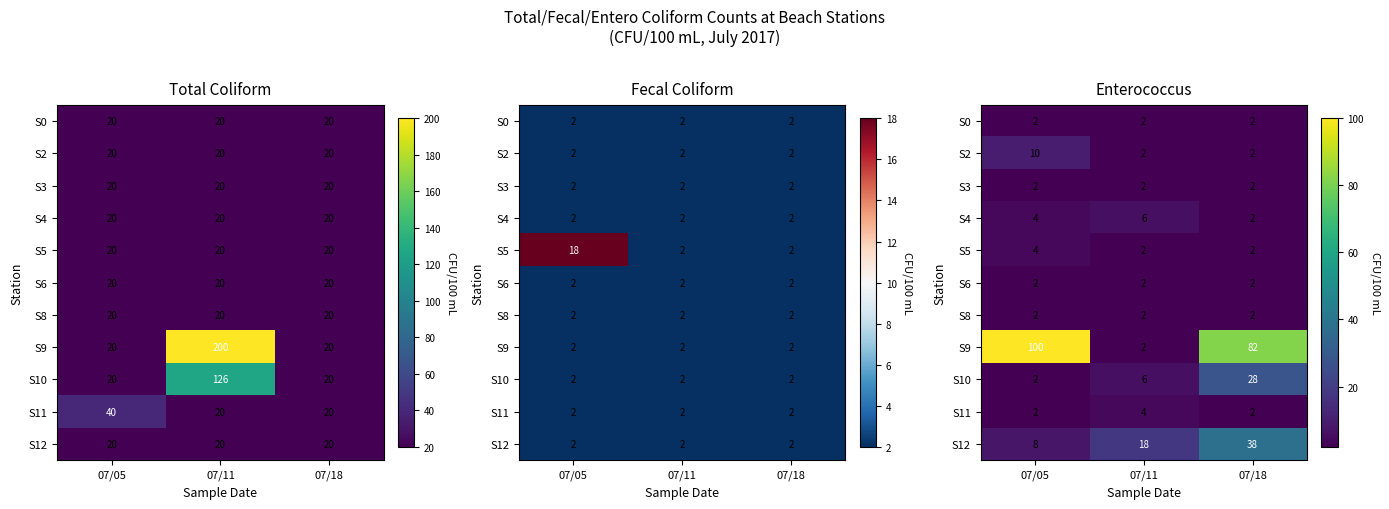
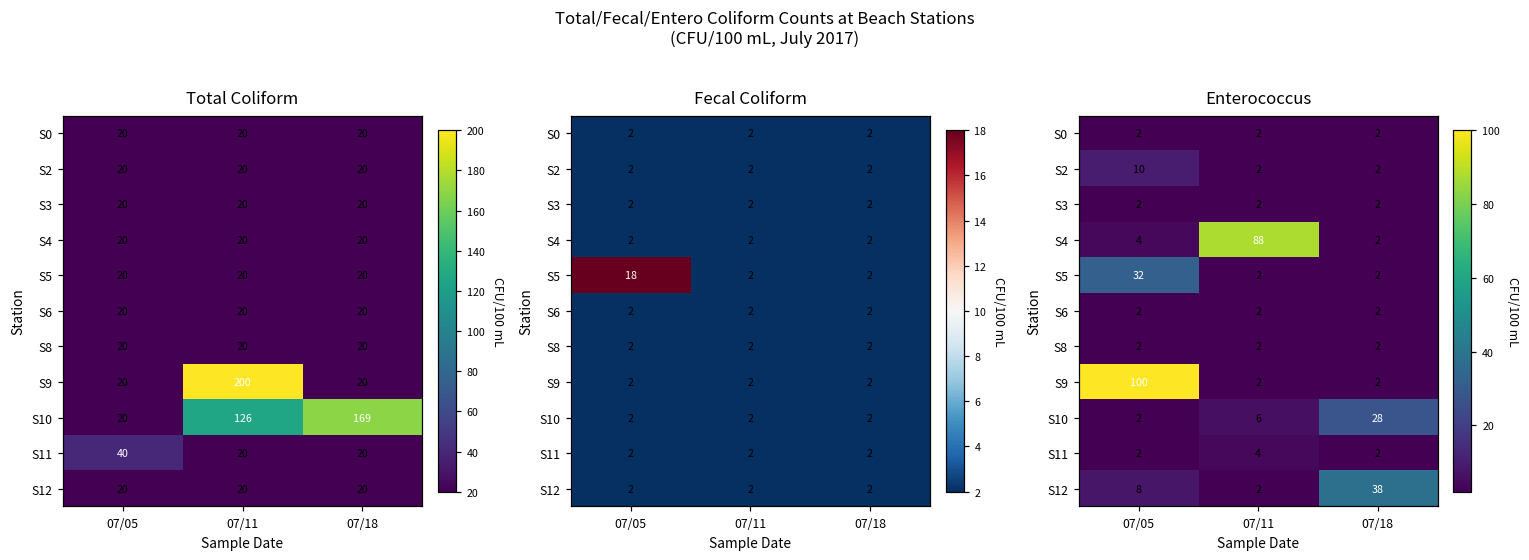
Total Coliform, S10, 07/18: 20 -> 169
Enterococcus, S4, 07/11: 6 -> 88
Enterococcus, S5, 07/05: 4 -> 32
Enterococcus, S9, 07/18: 82 -> 2
Enterococcus, S12, 07/11: 18 -> 2
